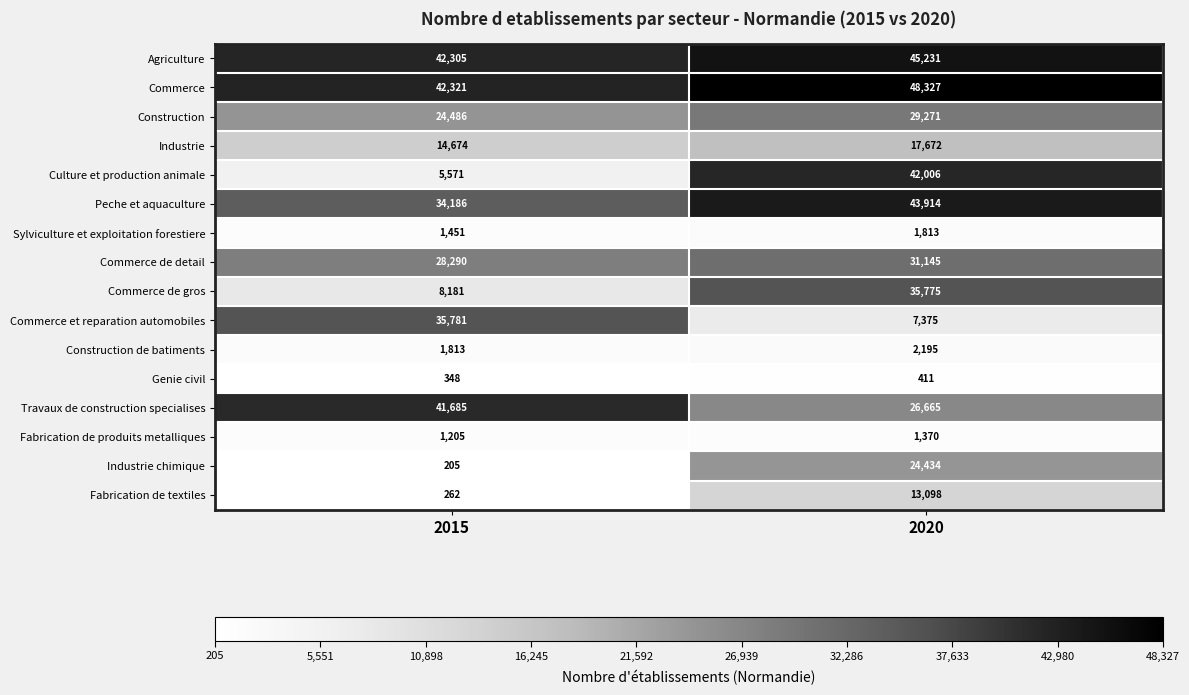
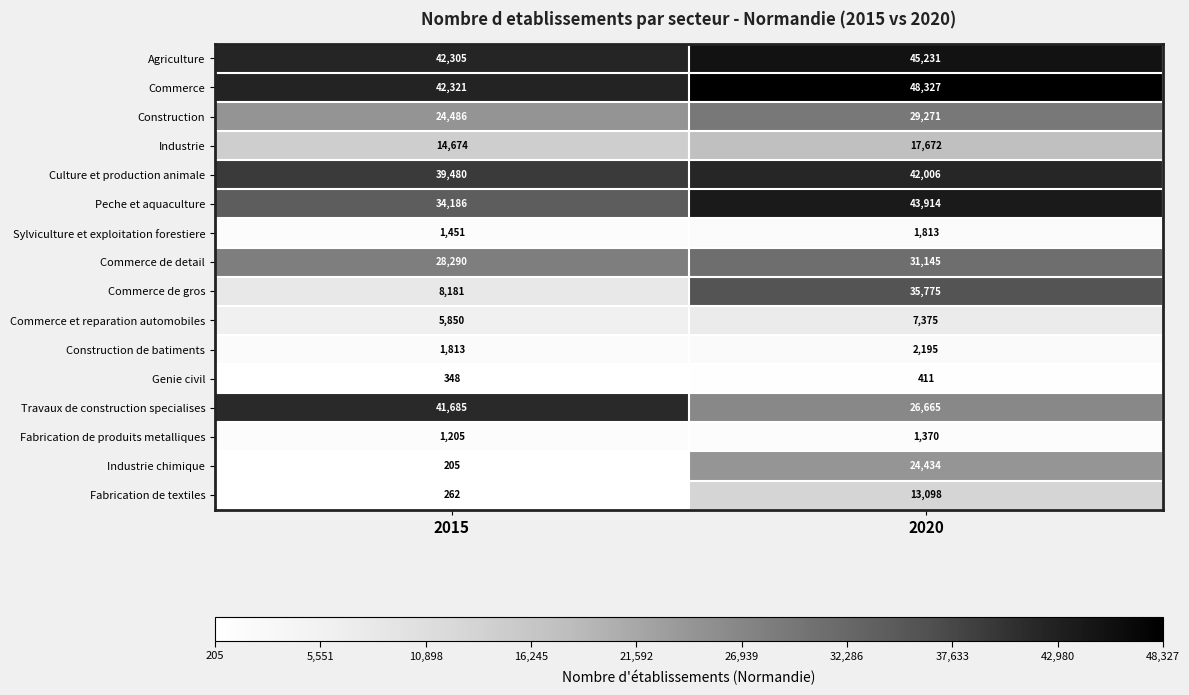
Culture et production animale, 2015: 5,571 -> 39,480
Commerce et reparation automobiles, 2015: 35,781 -> 5,850
